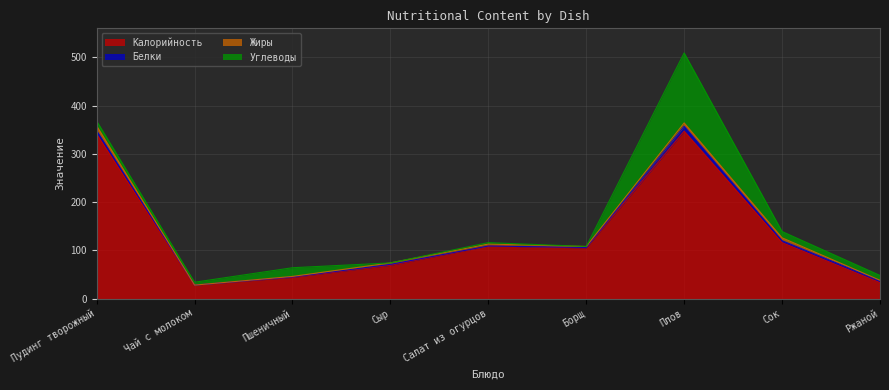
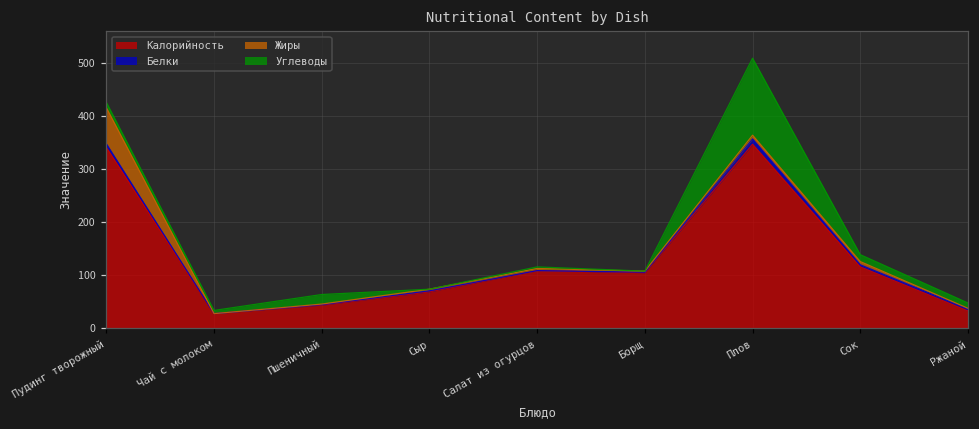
Жиры, Пудинг творожный: 10 -> 70
